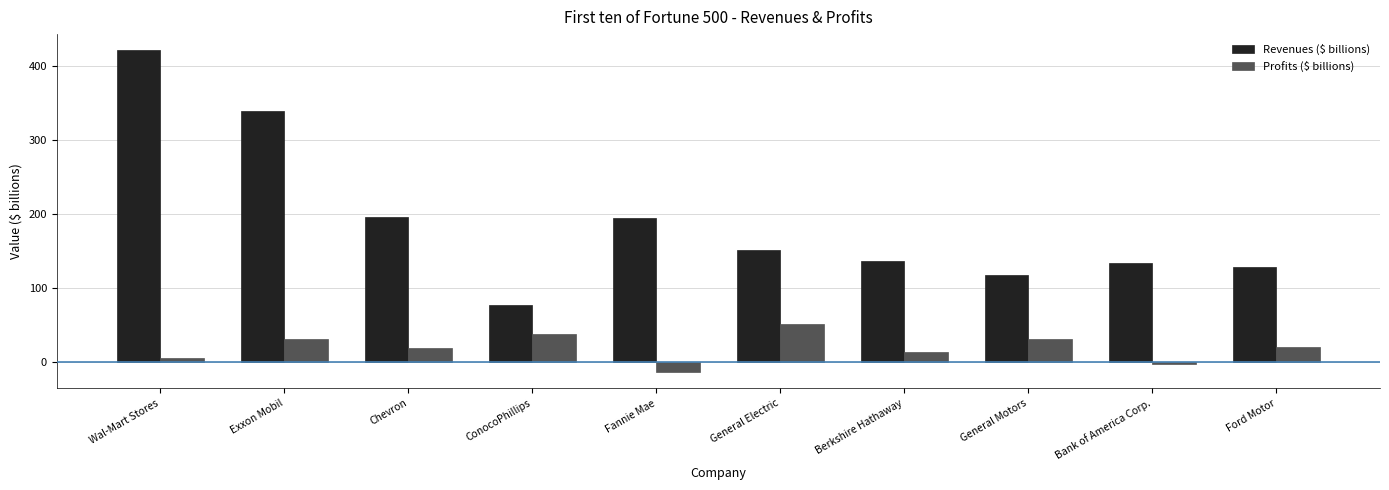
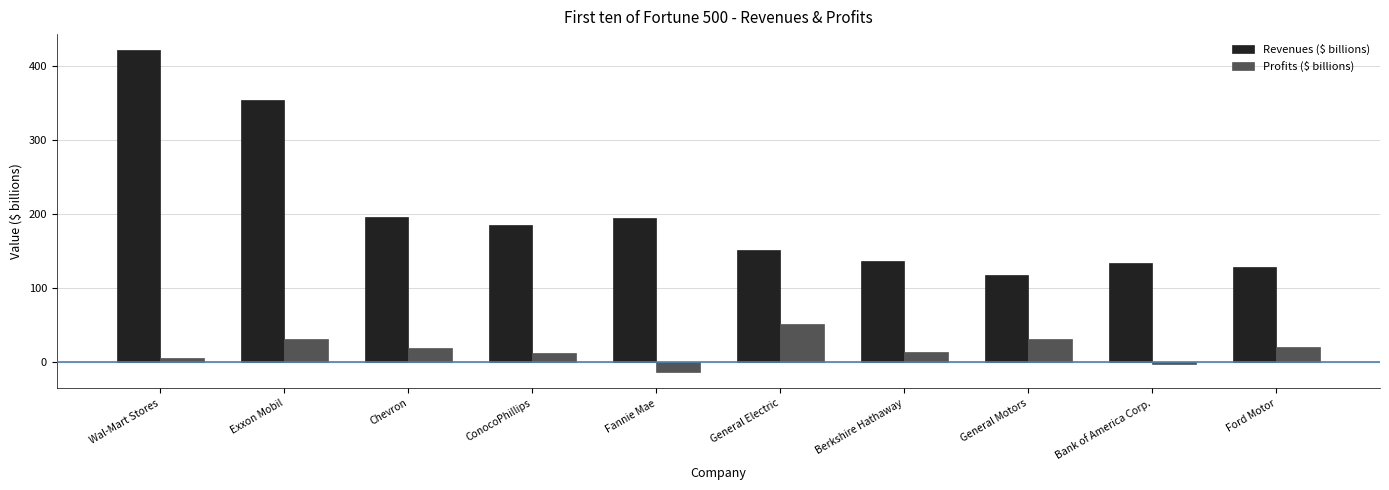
Revenues ($ billions), Exxon Mobil: 340 -> 350
Revenues ($ billions), ConocoPhillips: 80 -> 180
Profits ($ billions), ConocoPhillips: 40 -> 10
